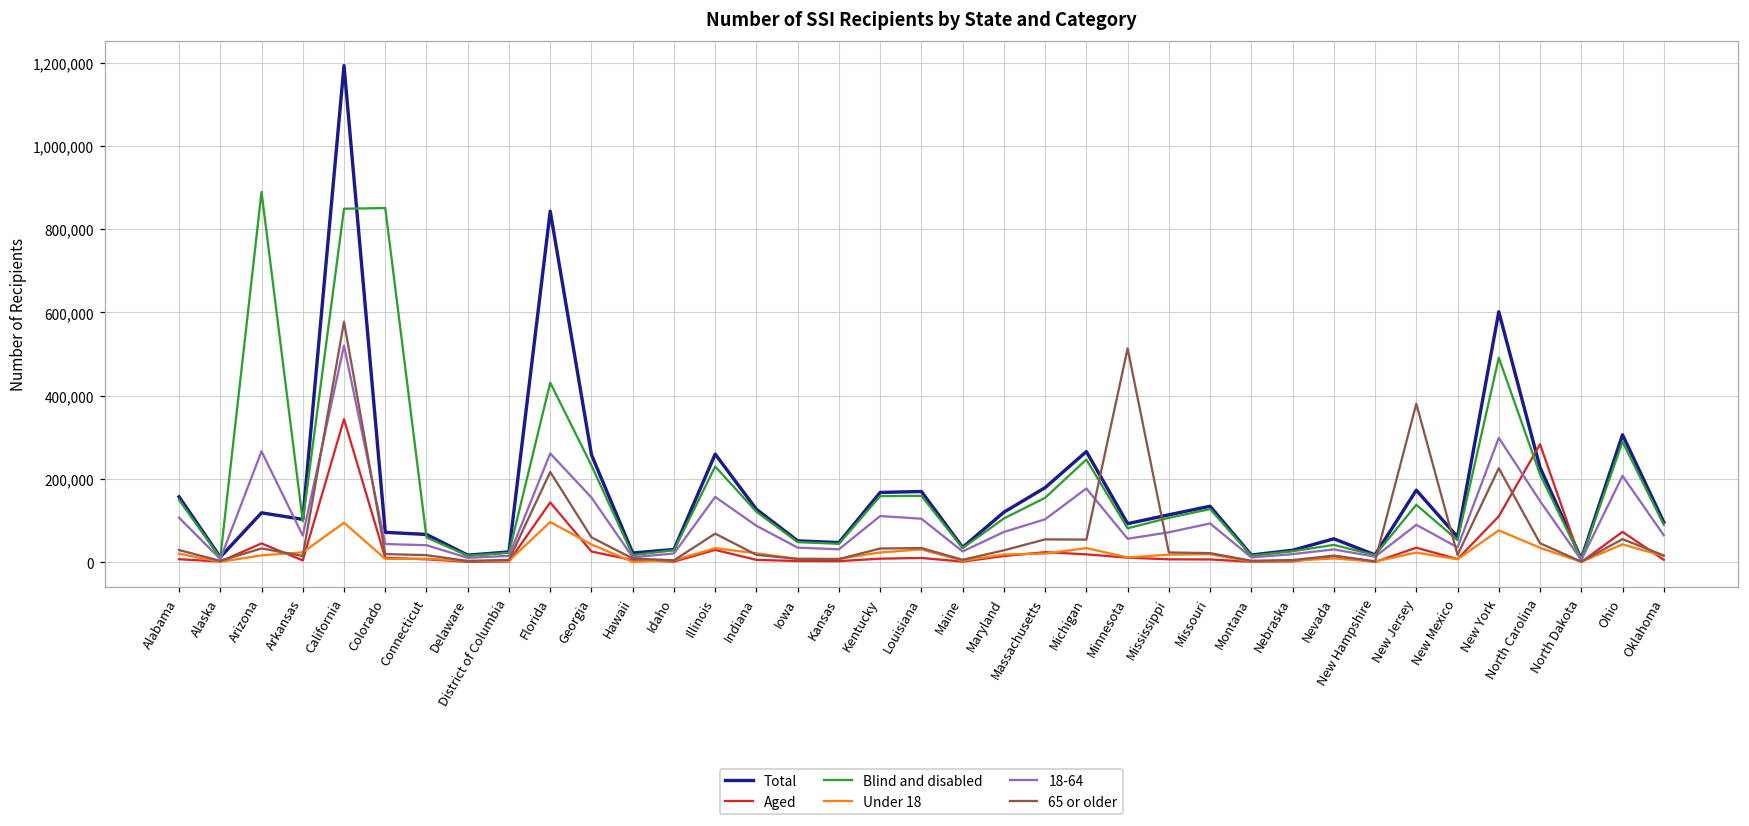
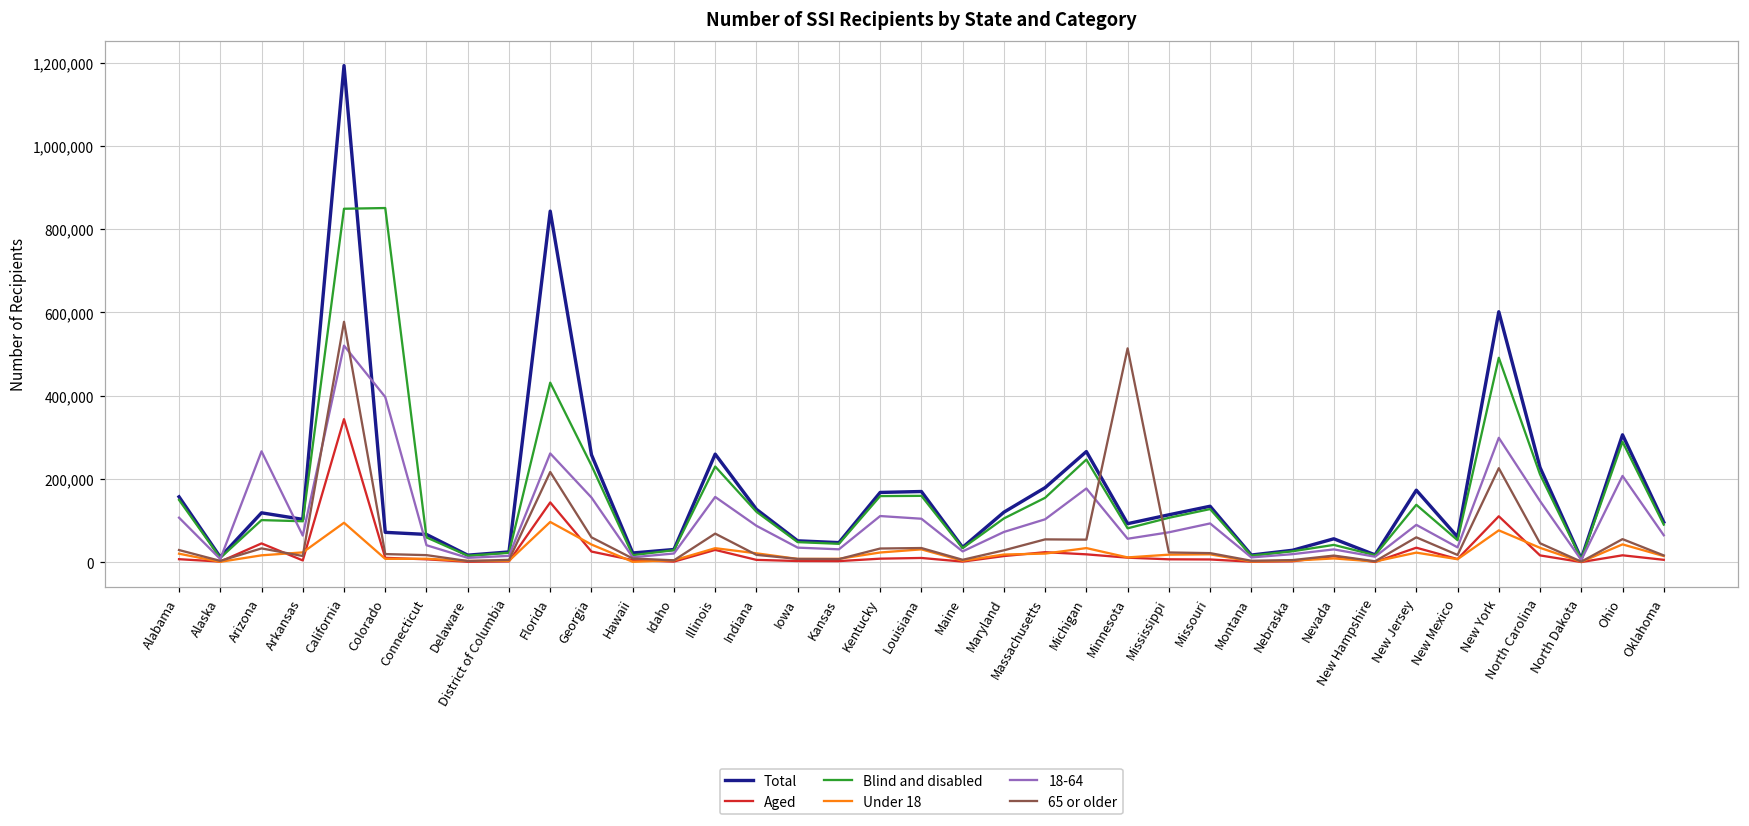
Blind and disabled, Arizona: 890,000 -> 100,000
18-64, Colorado: 40,000 -> 400,000
65 or older, New Jersey: 380,000 -> 60,000
Aged, North Carolina: 280,000 -> 20,000
Aged, Ohio: 70,000 -> 20,000
